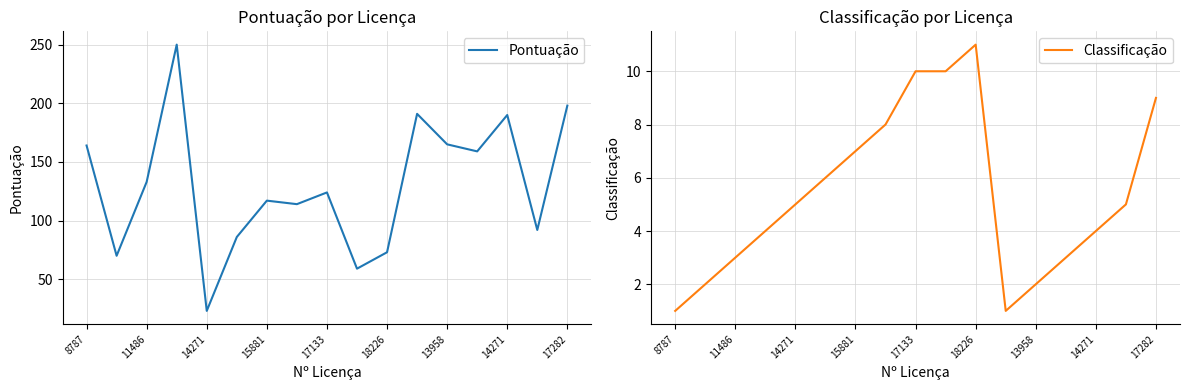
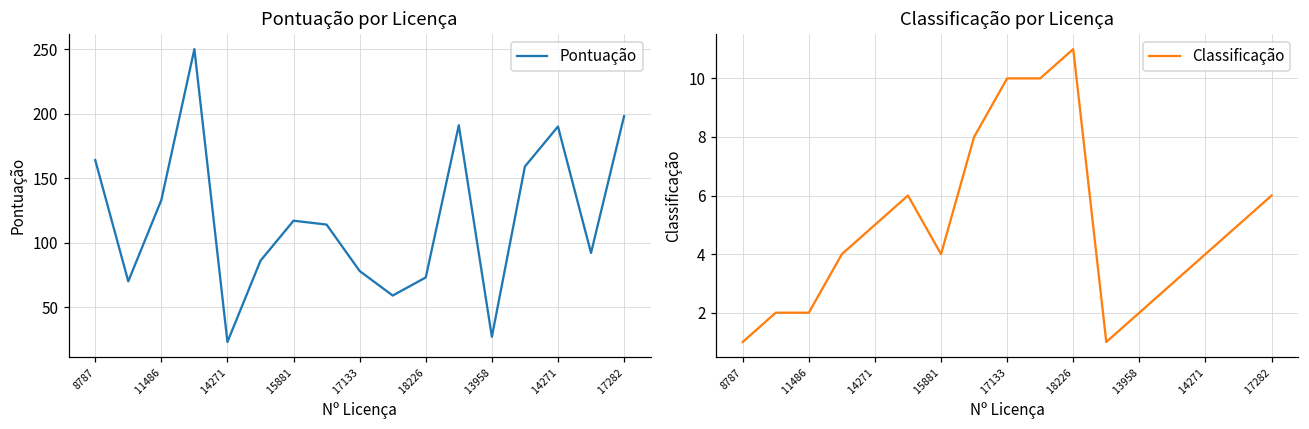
Pontuação por Licença, 17133: 124 -> 78
Pontuação por Licença, 13958: 165 -> 27
Classificação por Licença, 11486: 3 -> 2
Classificação por Licença, 15881: 7 -> 4
Classificação por Licença, 17282: 9 -> 6
